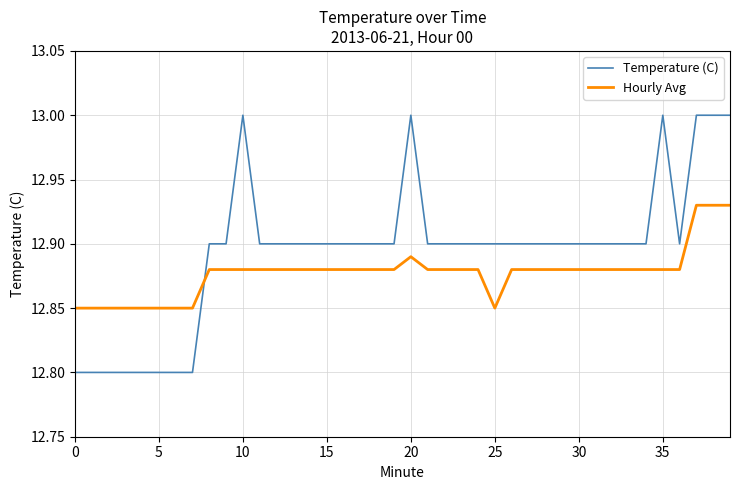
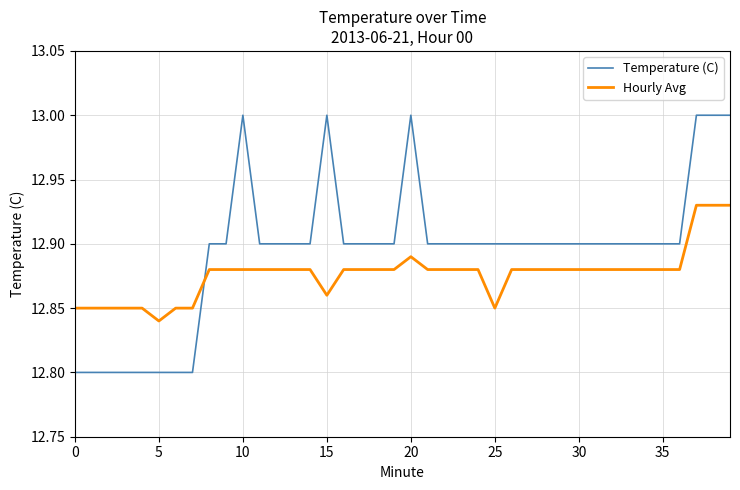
Hourly Avg, 5: 12.85 -> 12.84
Temperature (C), 15: 12.9 -> 13.0
Hourly Avg, 15: 12.88 -> 12.86
Temperature (C), 35: 13.0 -> 12.9
